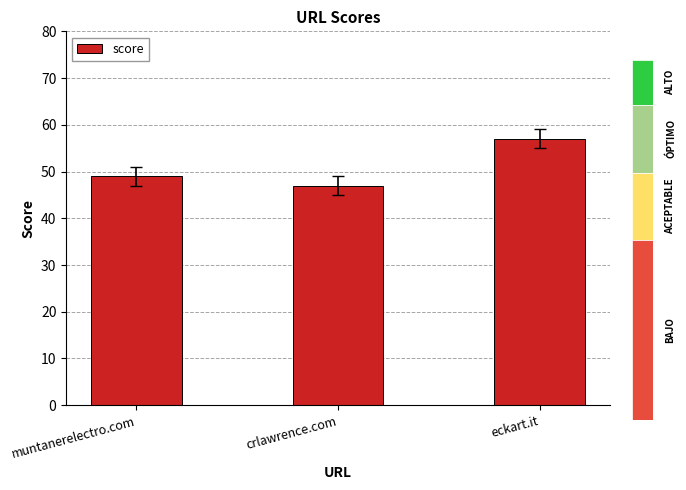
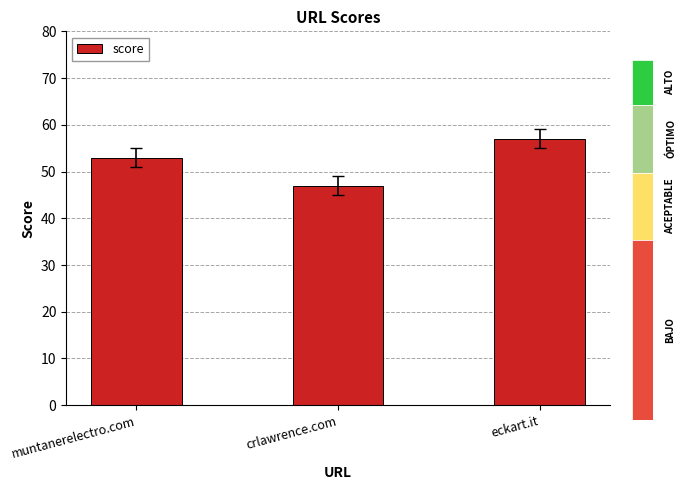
URL Scores, score, muntanerelectro.com: 49 -> 53
